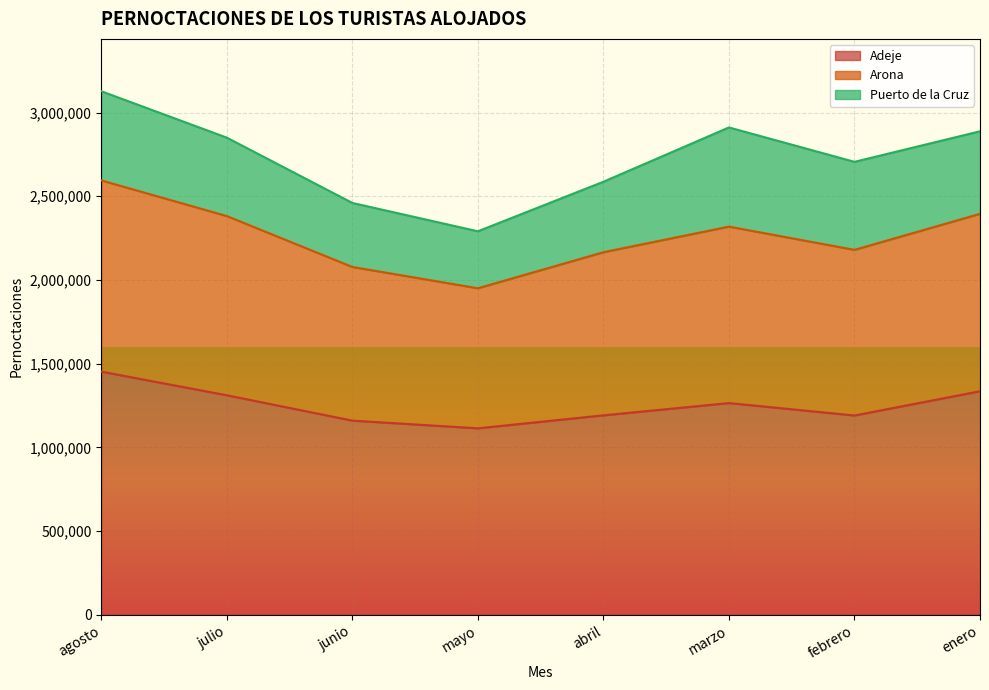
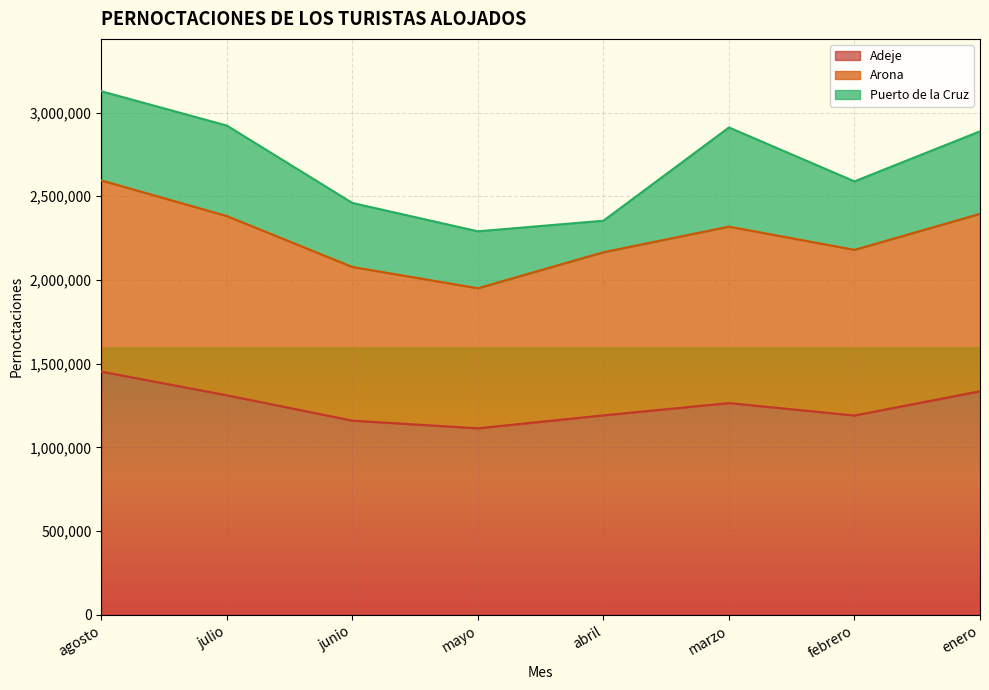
Puerto de la Cruz, julio: 470,000 -> 540,000
Puerto de la Cruz, abril: 420,000 -> 190,000
Puerto de la Cruz, febrero: 530,000 -> 410,000
